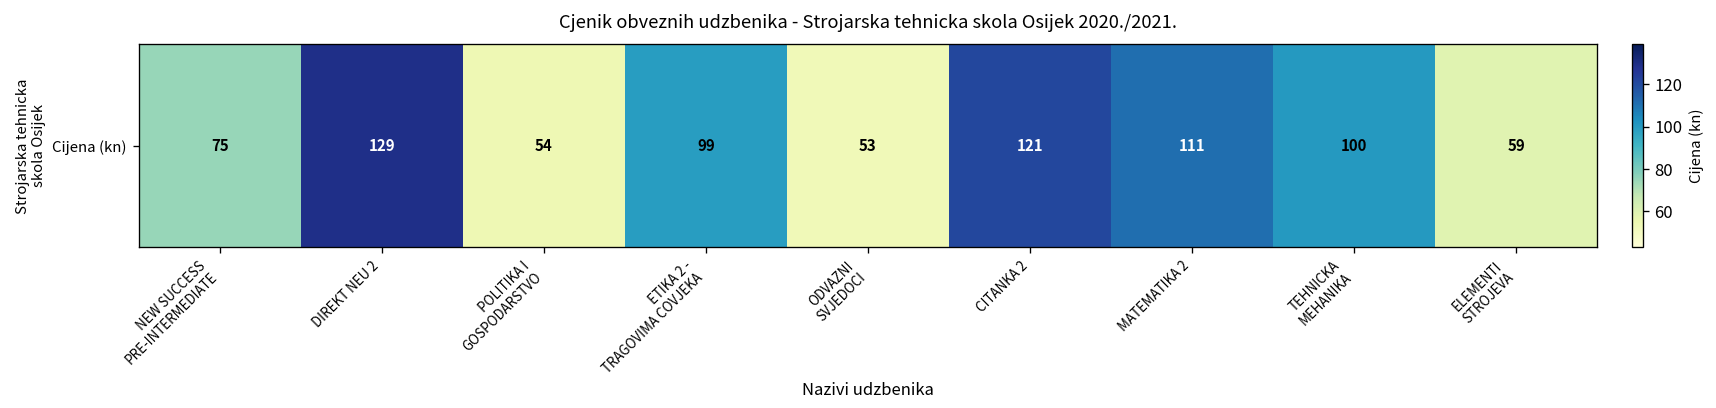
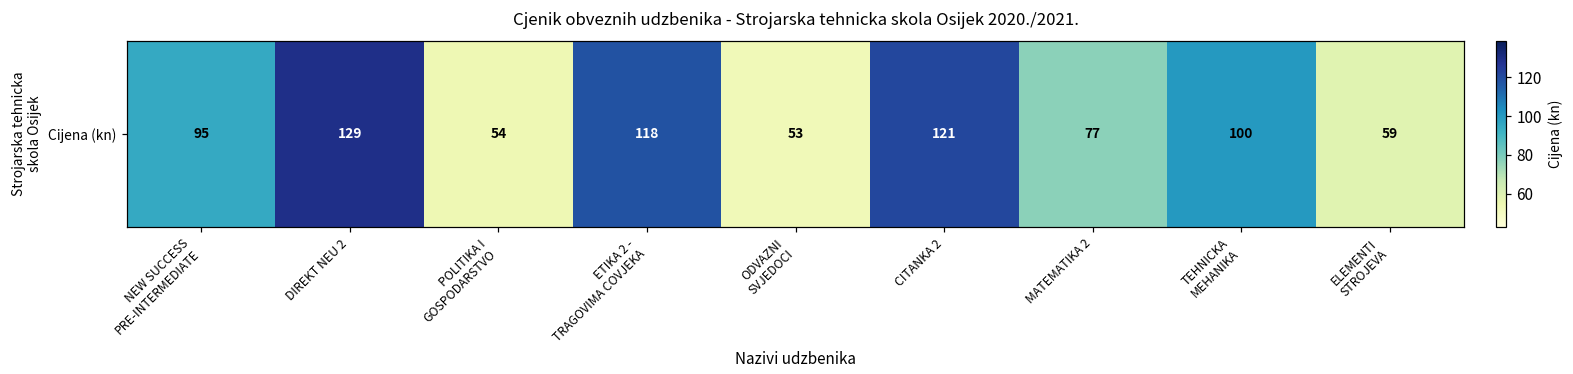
Cijena (kn), NEW SUCCESS PRE-INTERMEDIATE: 75 -> 95
Cijena (kn), ETIKA 2 - TRAGOVIMA COVJEKA: 99 -> 118
Cijena (kn), MATEMATIKA 2: 111 -> 77
